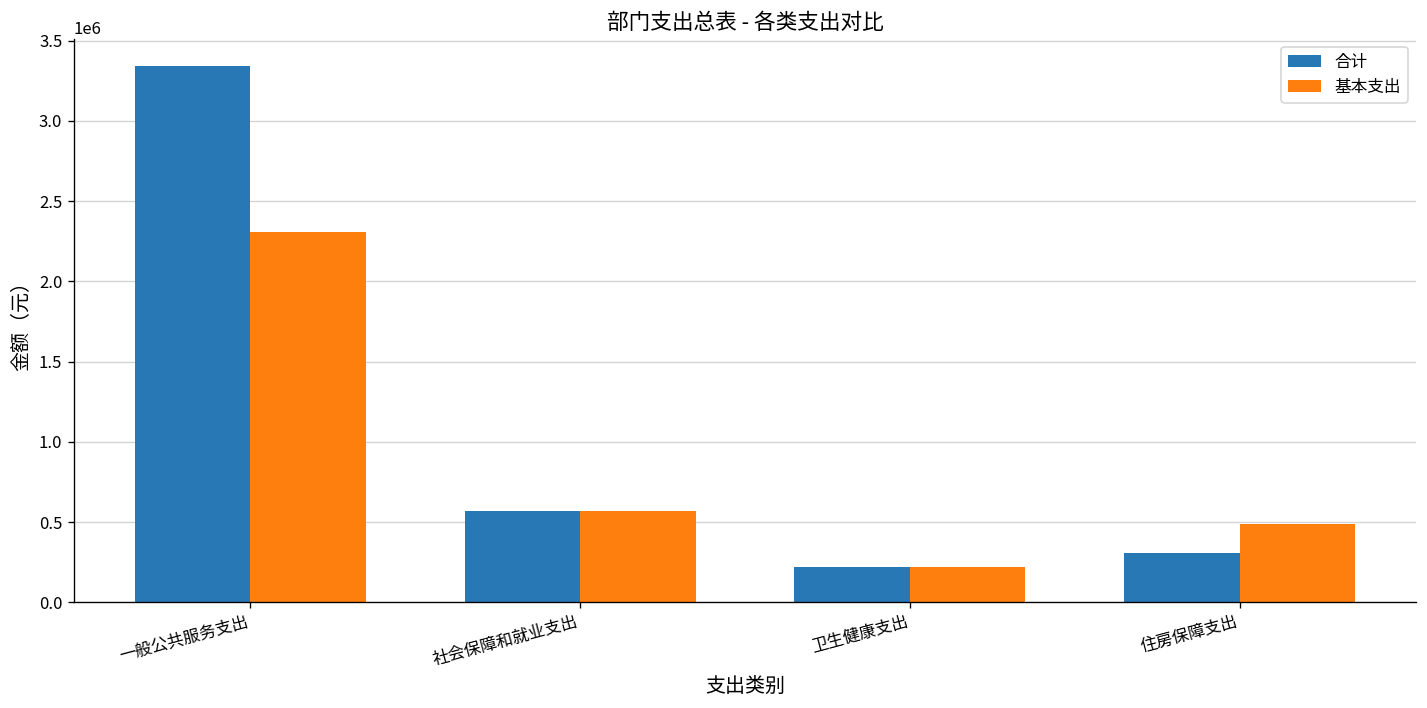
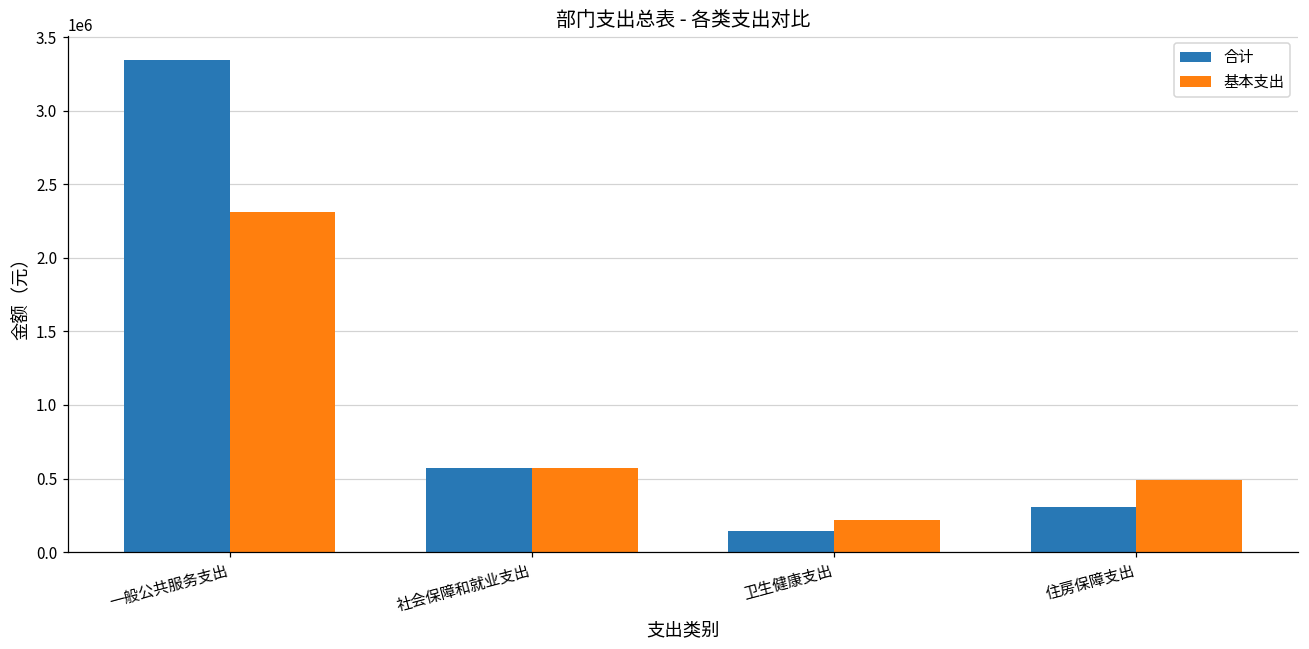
合计, 卫生健康支出: 220000 -> 150000
